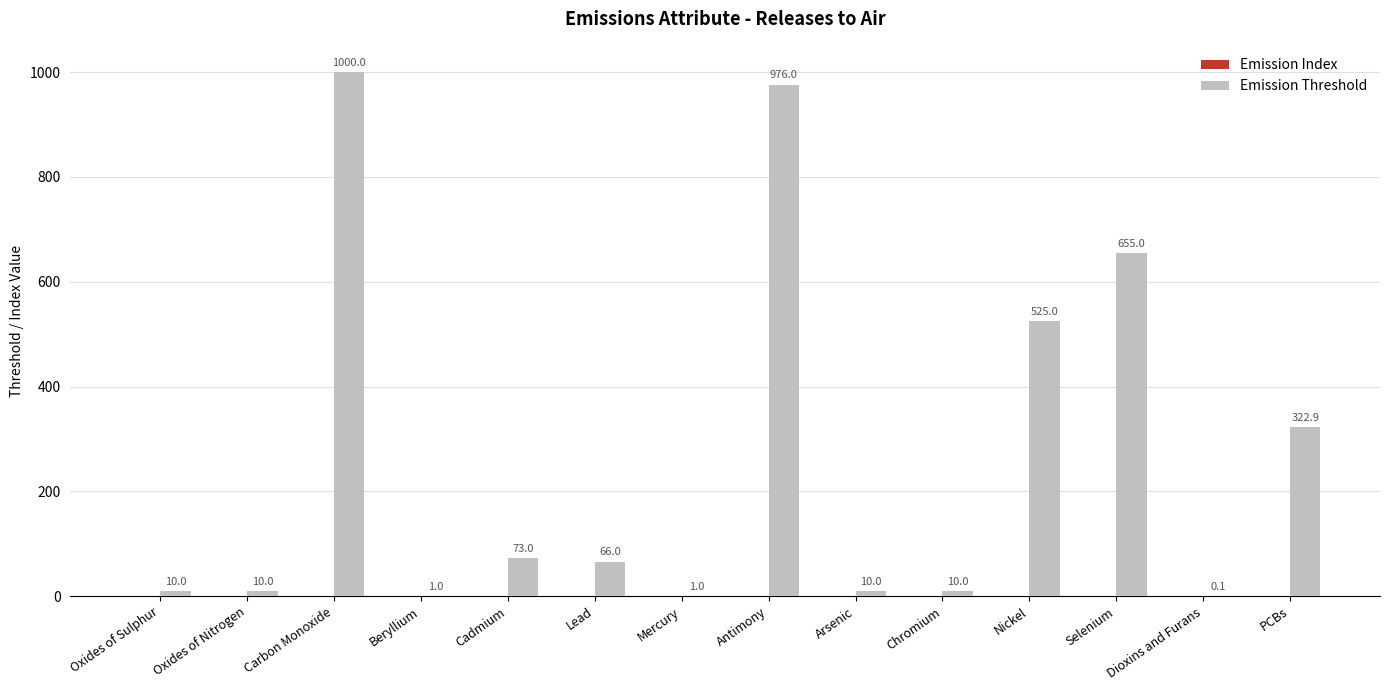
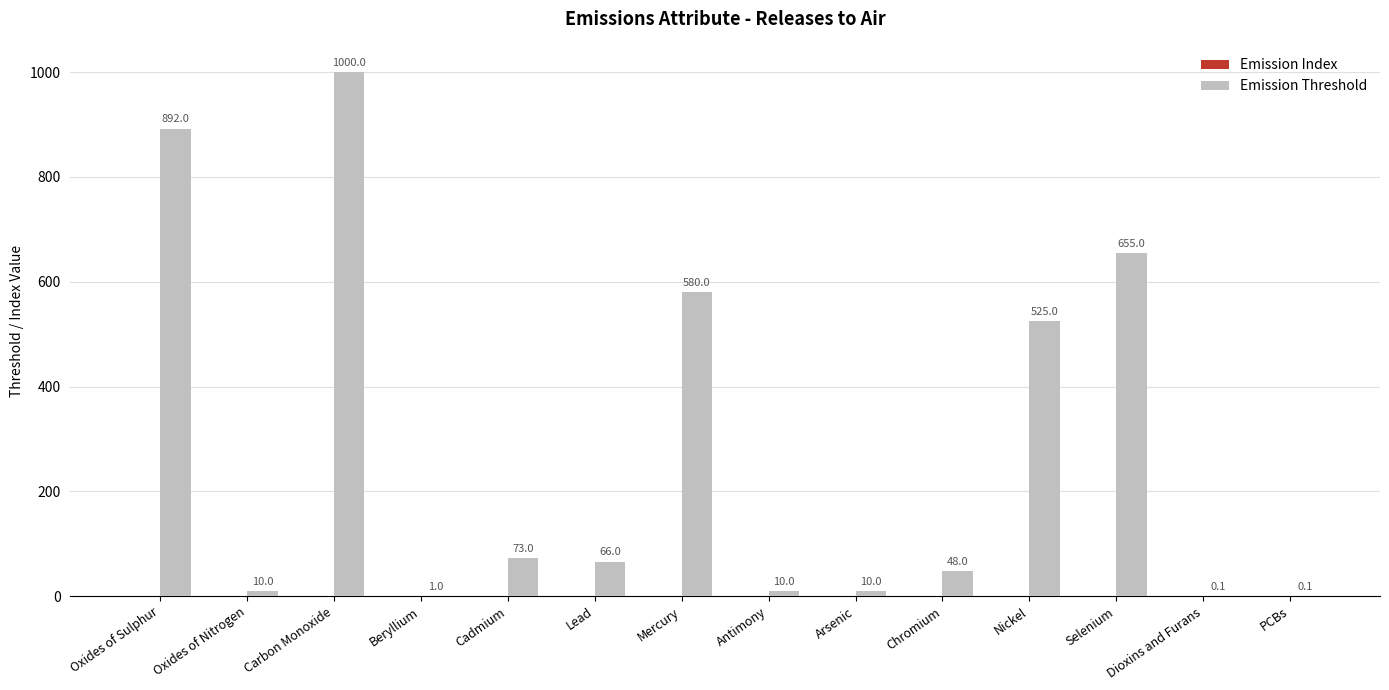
Emission Threshold, Oxides of Sulphur: 10.0 -> 892.0
Emission Threshold, Mercury: 1.0 -> 580.0
Emission Threshold, Antimony: 976.0 -> 10.0
Emission Threshold, Chromium: 10.0 -> 48.0
Emission Threshold, PCBs: 322.9 -> 0.1
